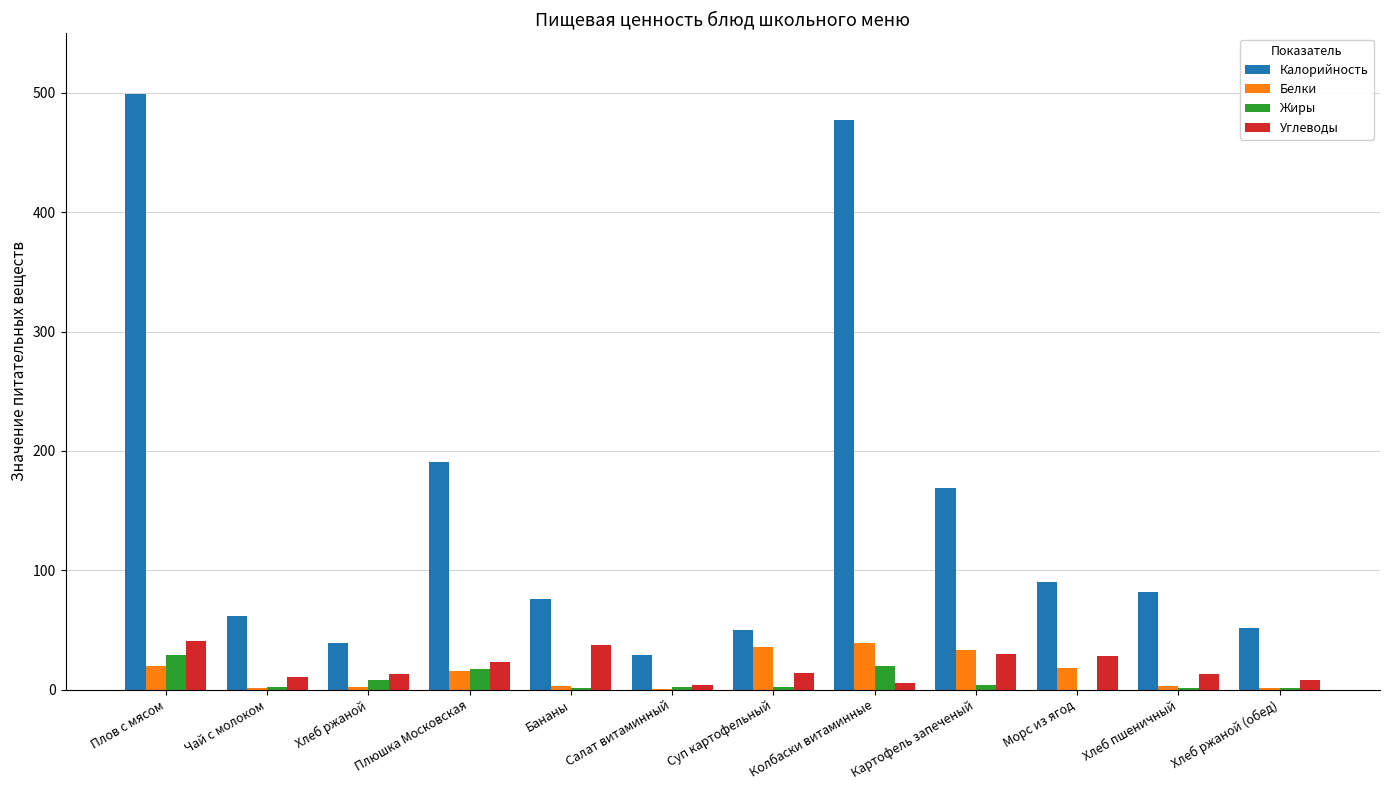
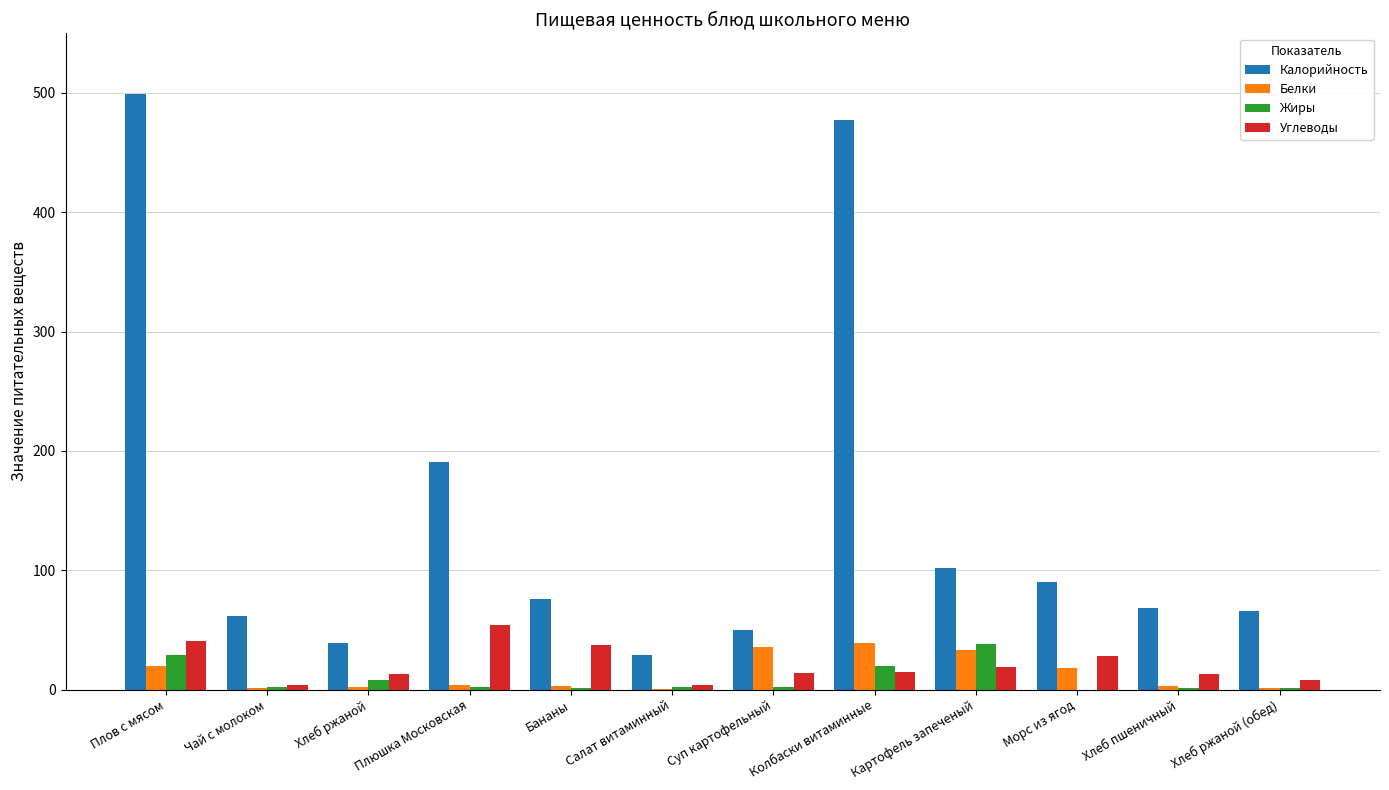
Углеводы, Чай с молоком: 11 -> 4
Белки, Плюшка Московская: 16 -> 4
Жиры, Плюшка Московская: 17 -> 2
Углеводы, Плюшка Московская: 23 -> 54
Углеводы, Колбаски витаминные: 6 -> 15
Калорийность, Картофель запеченый: 169 -> 102
Жиры, Картофель запеченый: 4 -> 38
Углеводы, Картофель запеченый: 30 -> 19
Калорийность, Хлеб пшеничный: 82 -> 68
Калорийность, Хлеб ржаной (обед): 52 -> 66
